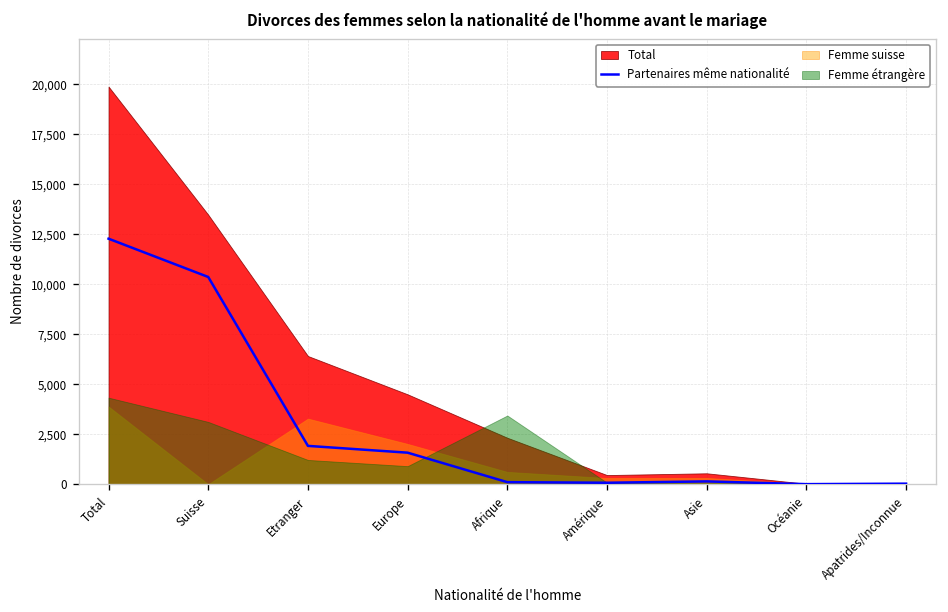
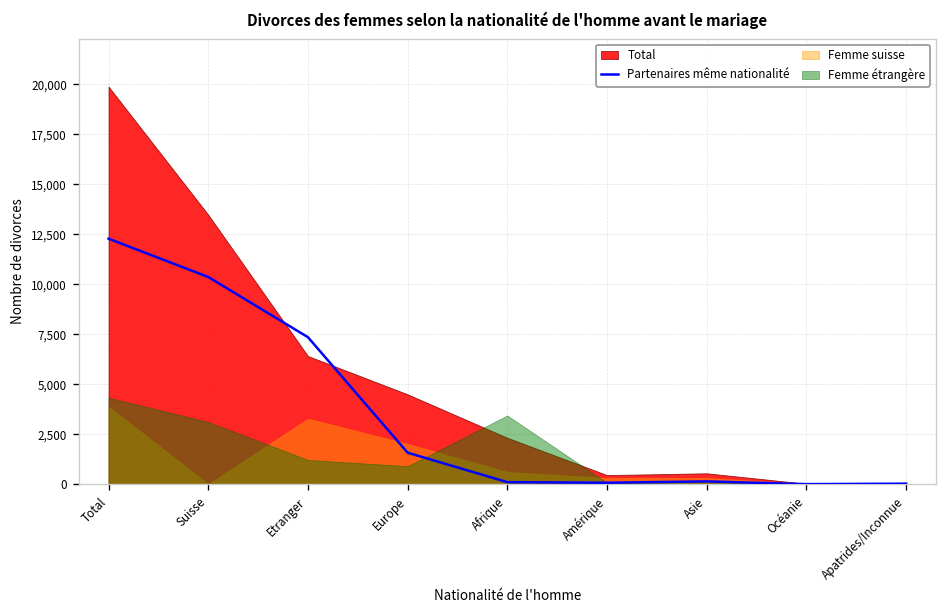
Partenaires même nationalité, Etranger: 1,900 -> 7,400
